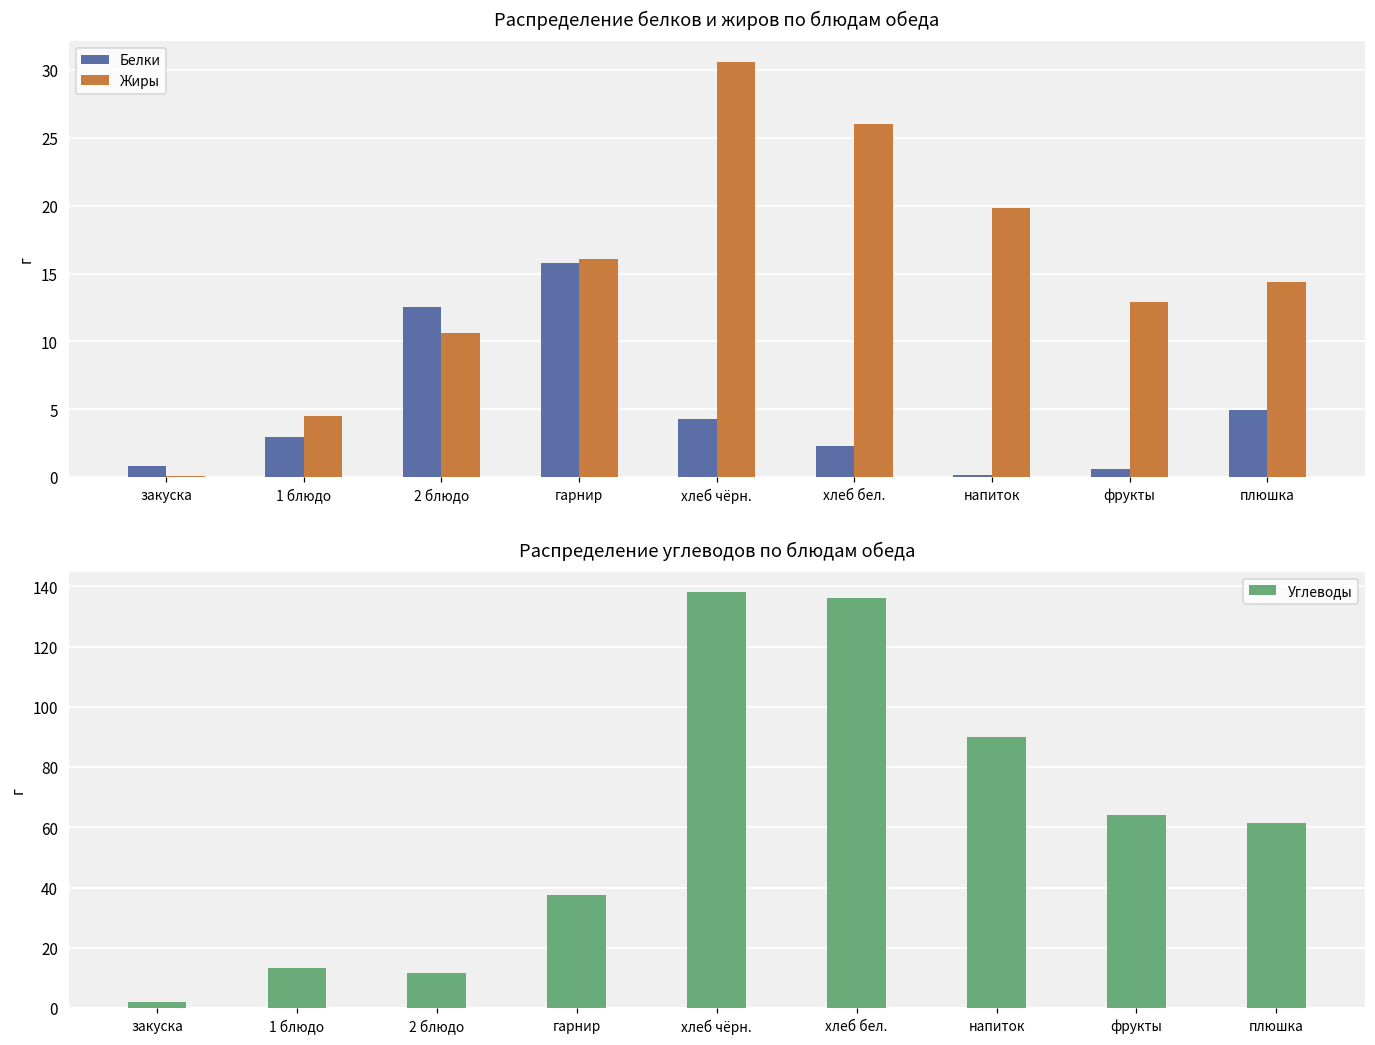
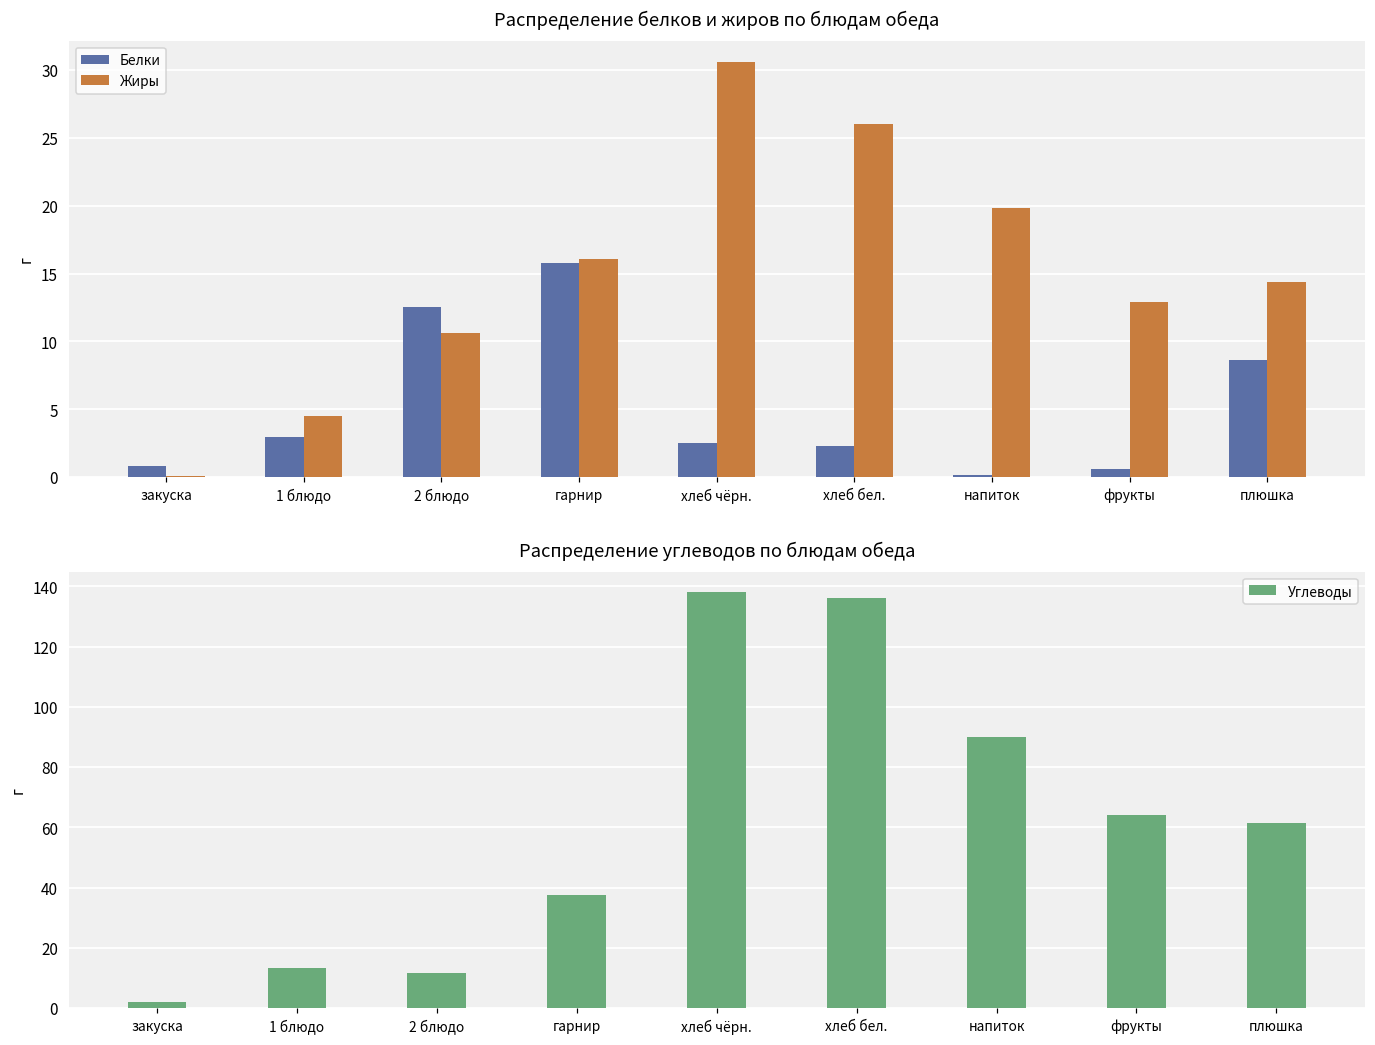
Распределение белков и жиров по блюдам обеда, Белки, хлеб чёрн.: 4.3 -> 2.6
Распределение белков и жиров по блюдам обеда, Белки, плюшка: 4.9 -> 8.6
